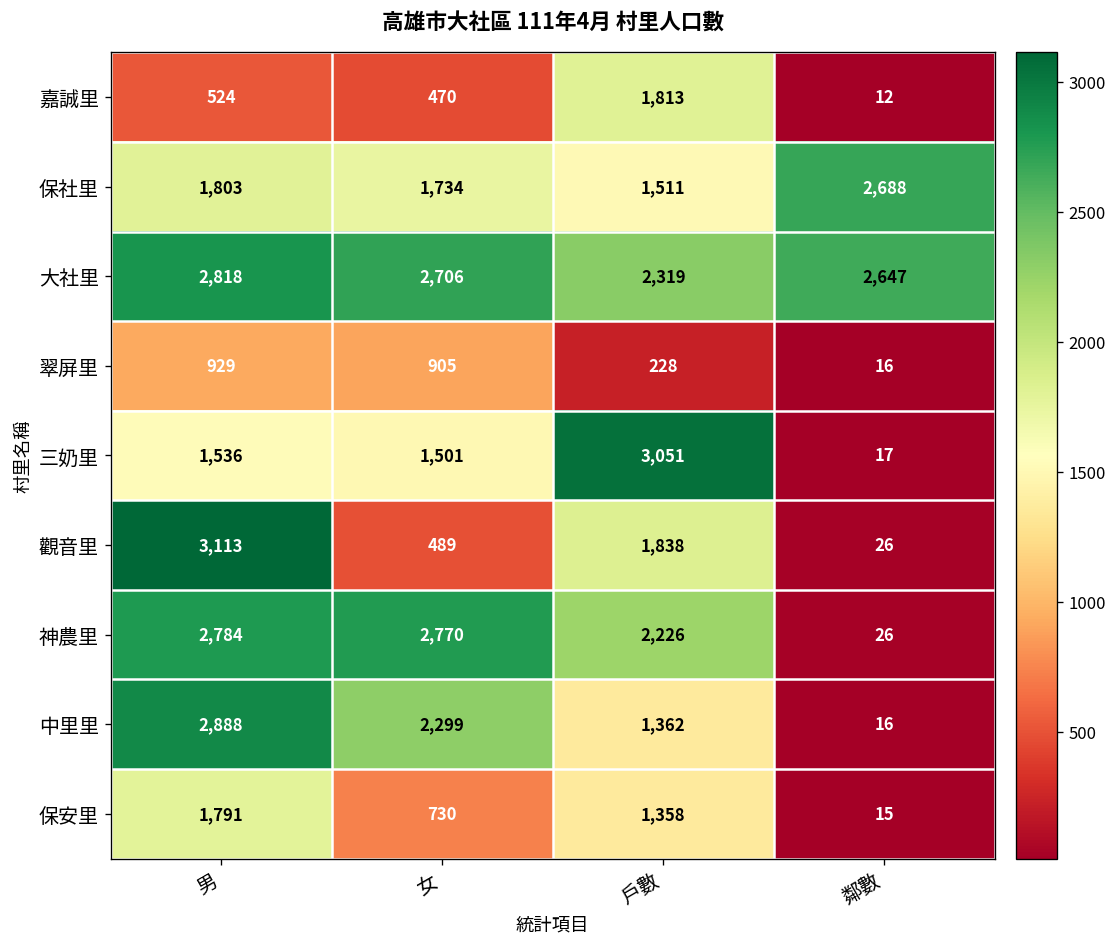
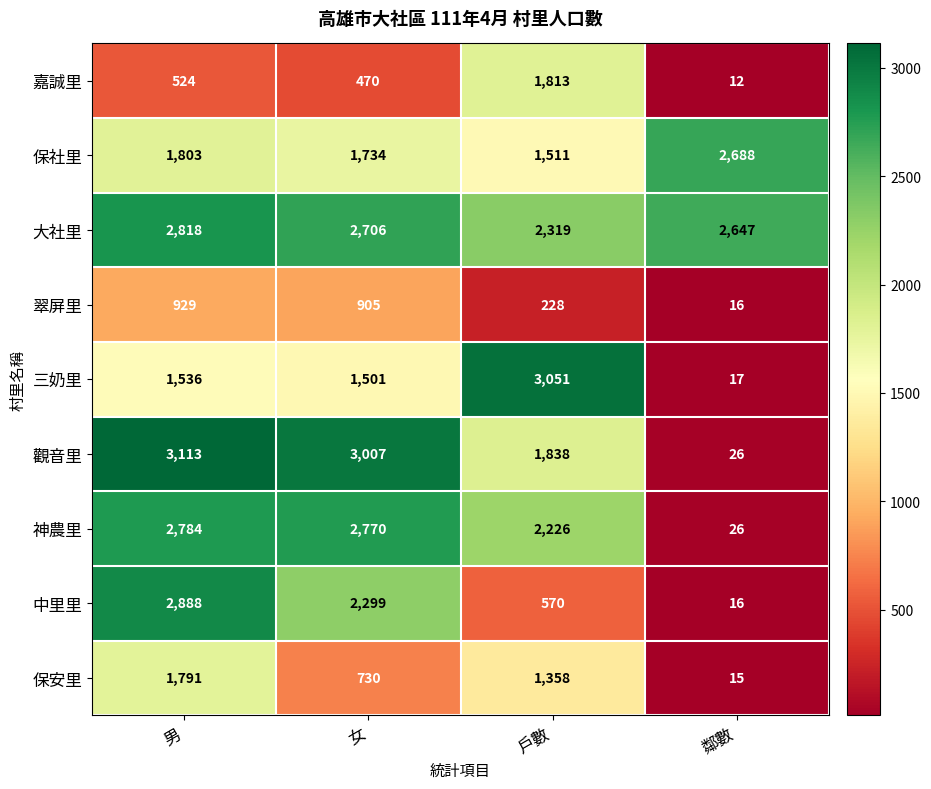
觀音里, 女: 489 -> 3,007
中里里, 戶數: 1,362 -> 570
